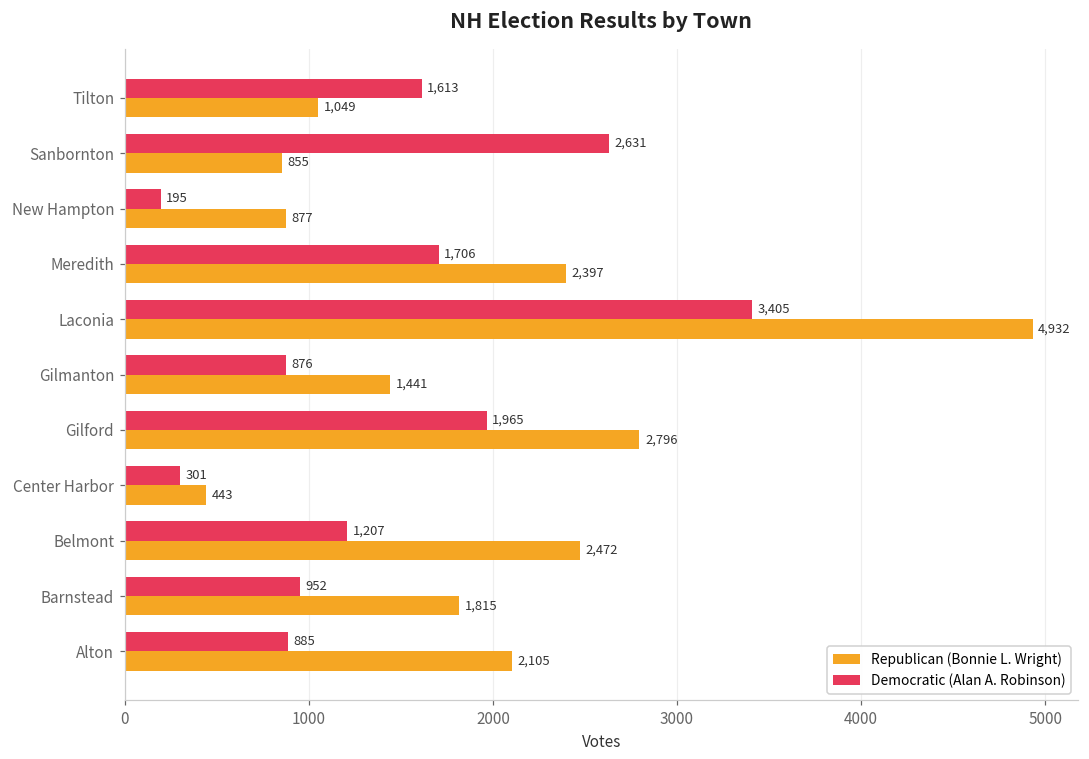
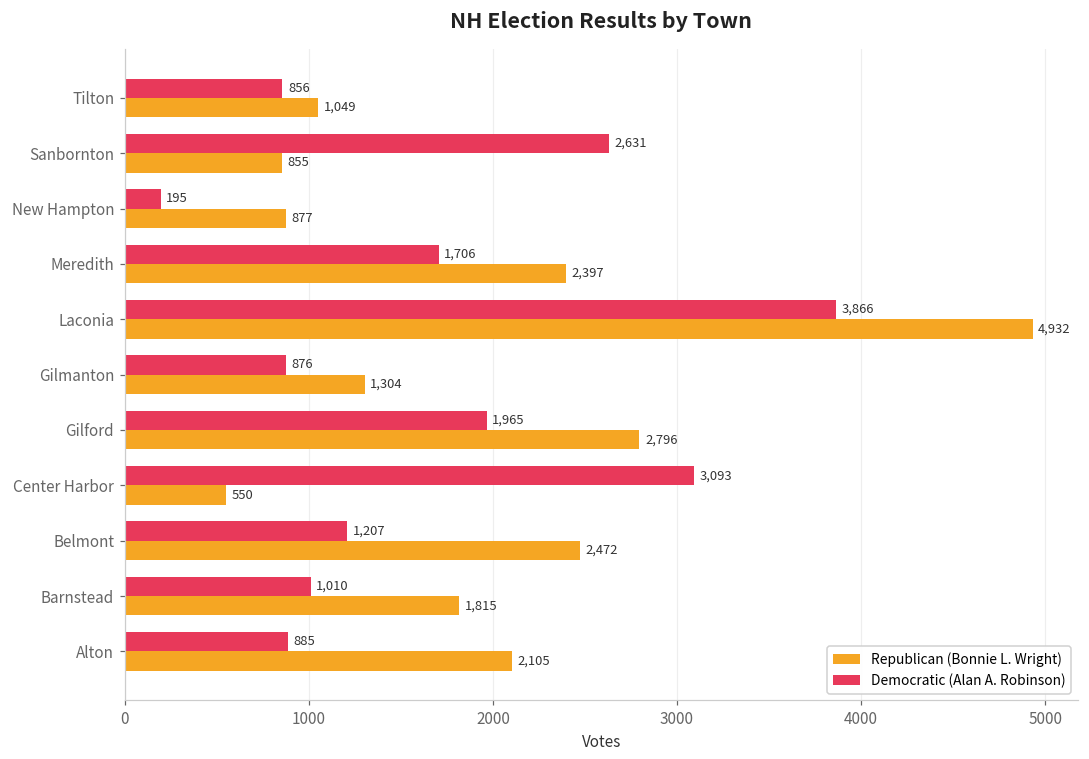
Democratic (Alan A. Robinson), Tilton: 1,613 -> 856
Democratic (Alan A. Robinson), Laconia: 3,405 -> 3,866
Republican (Bonnie L. Wright), Gilmanton: 1,441 -> 1,304
Democratic (Alan A. Robinson), Center Harbor: 301 -> 3,093
Republican (Bonnie L. Wright), Center Harbor: 443 -> 550
Democratic (Alan A. Robinson), Barnstead: 952 -> 1,010
